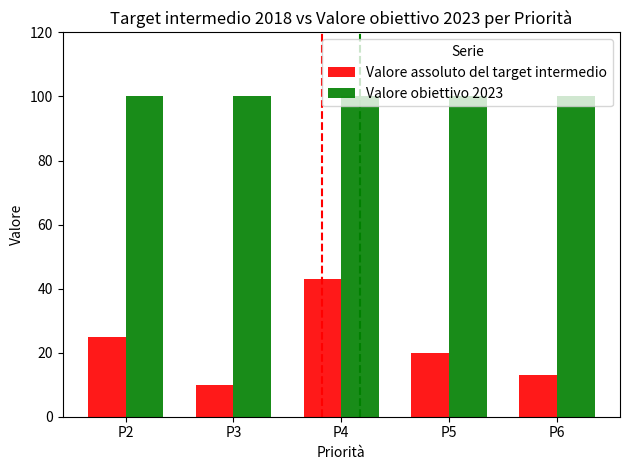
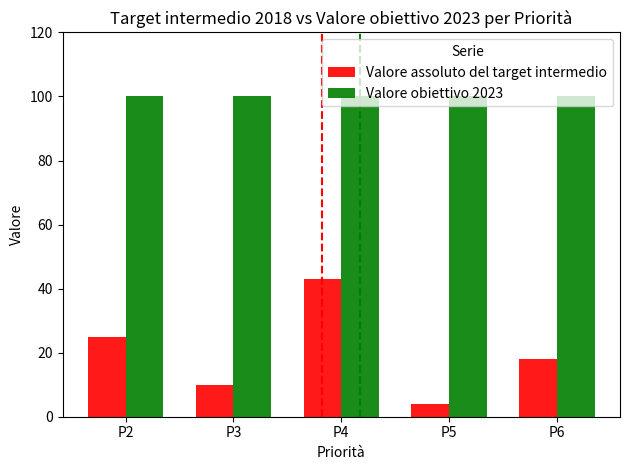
Valore assoluto del target intermedio, P5: 20 -> 4
Valore assoluto del target intermedio, P6: 13 -> 18
